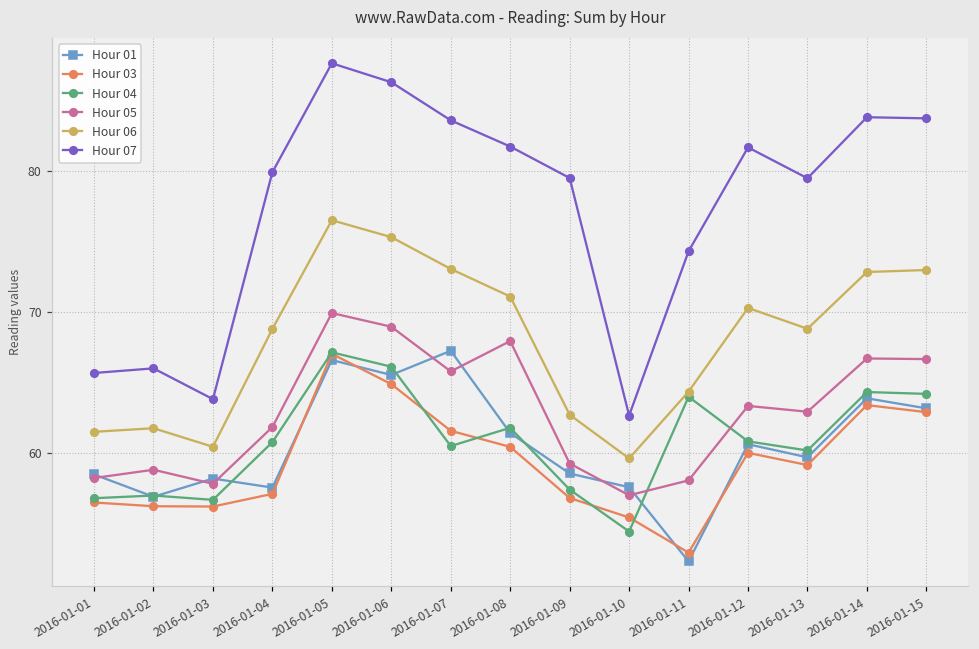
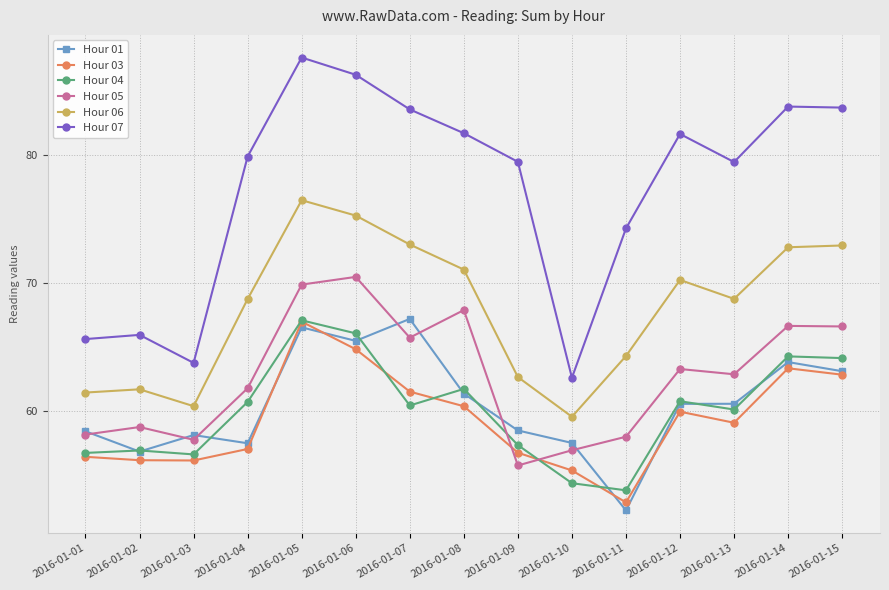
Hour 05, 2016-01-06: 68.9 -> 70.5
Hour 05, 2016-01-09: 59.2 -> 55.8
Hour 04, 2016-01-11: 64.0 -> 53.8
Hour 01, 2016-01-13: 59.7 -> 60.6
